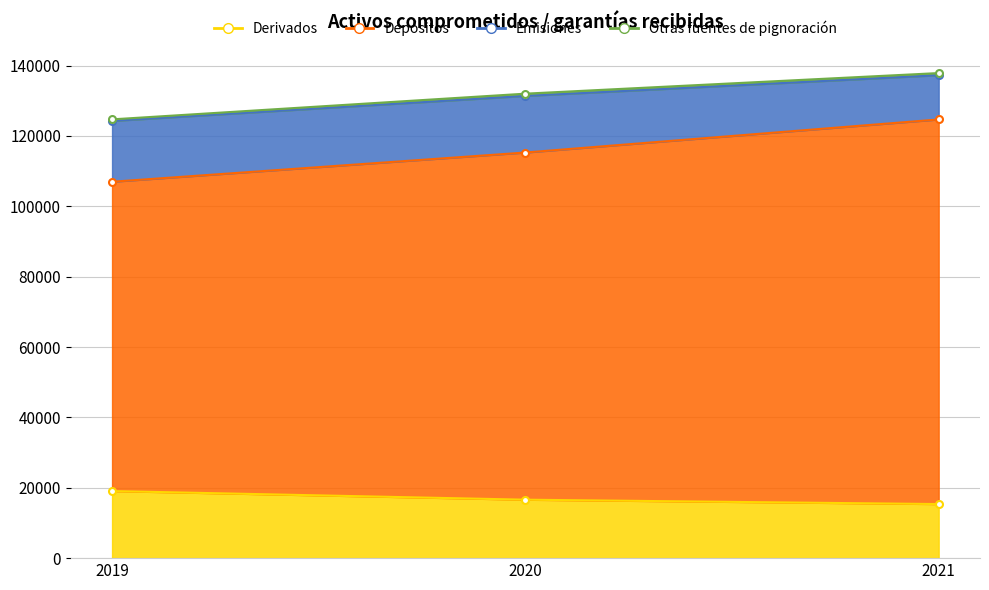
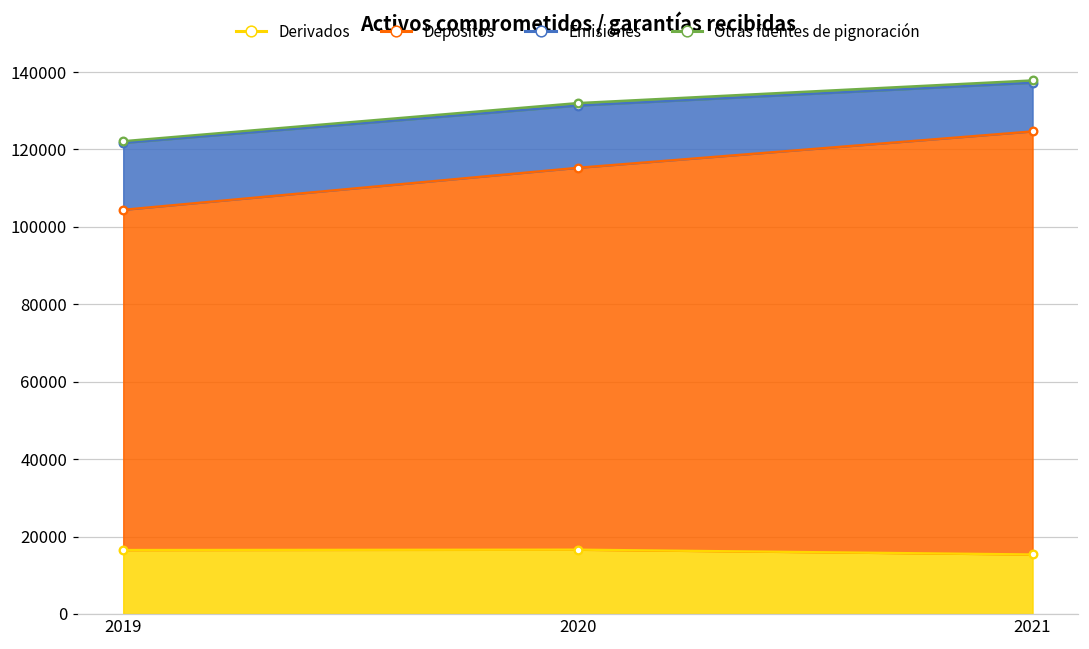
Derivados, 2019: 19000 -> 17000
